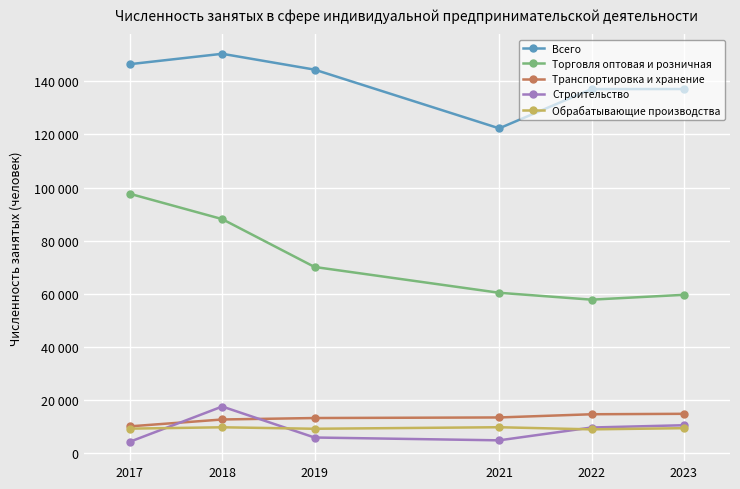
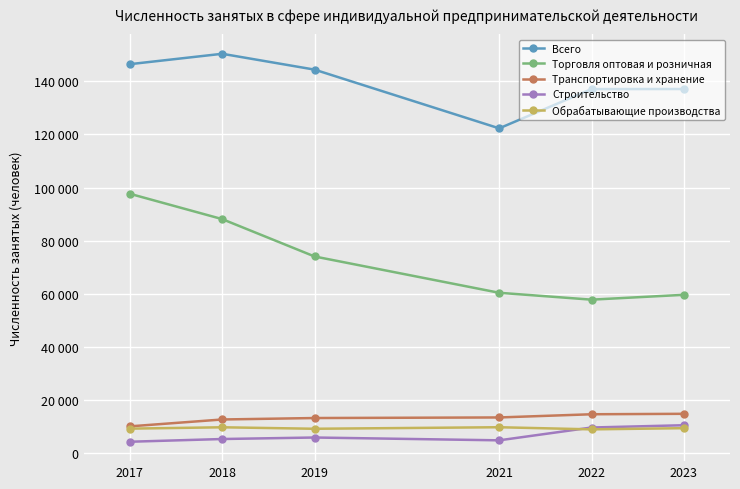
Строительство, 2018: 18000 -> 5000
Торговля оптовая и розничная, 2019: 70000 -> 74000
